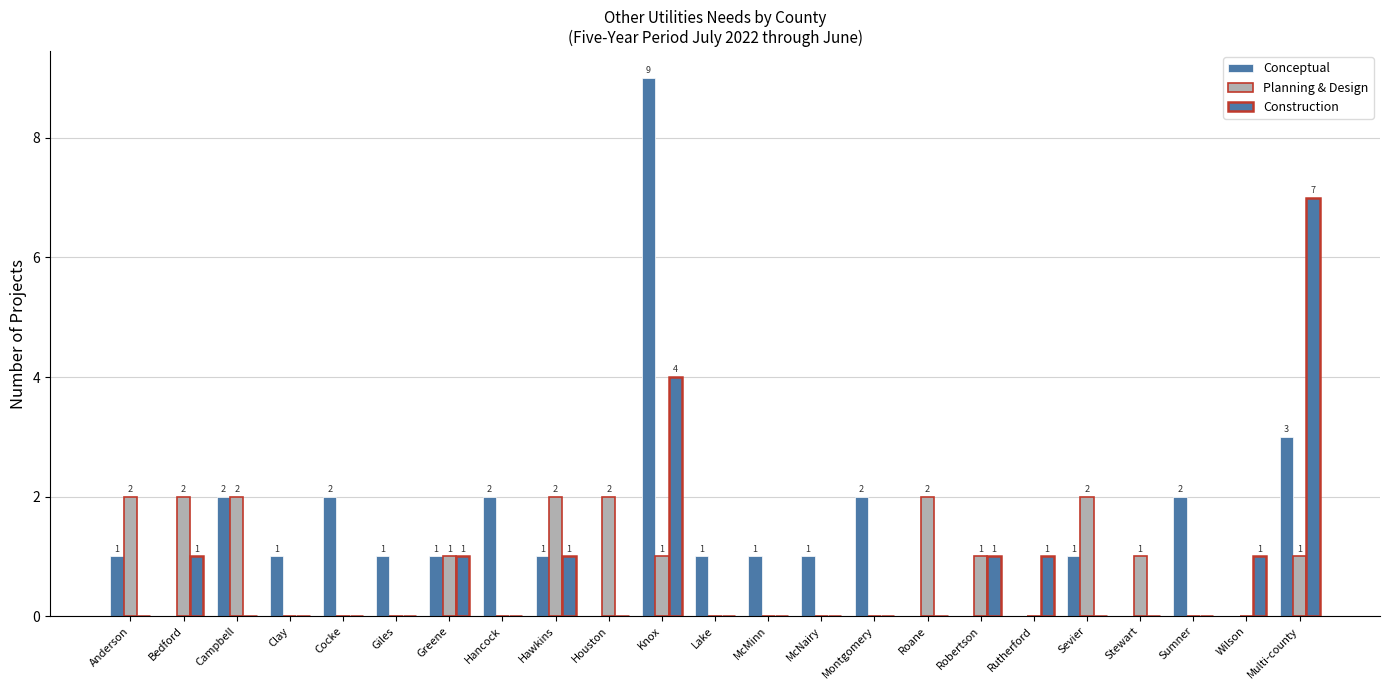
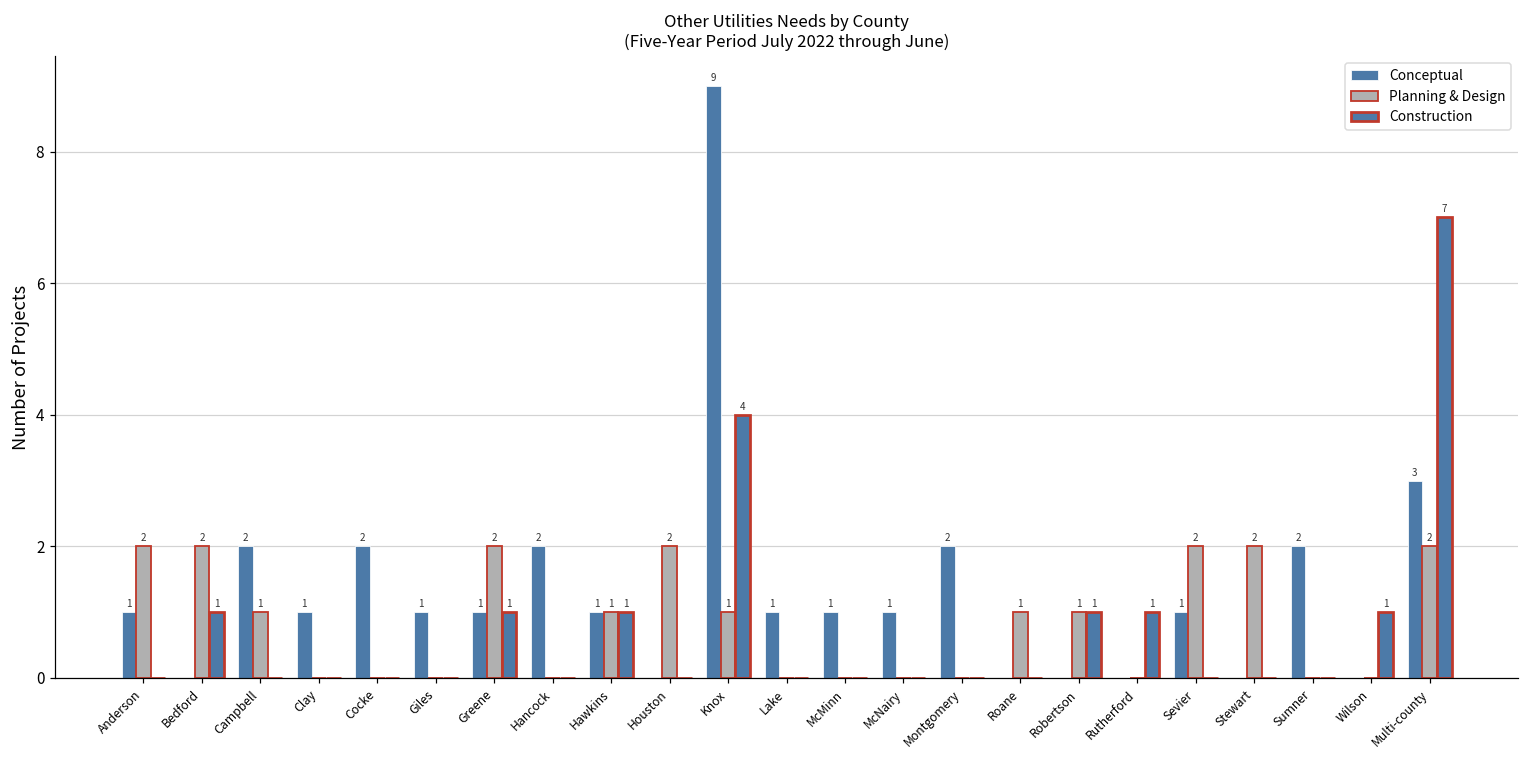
Planning & Design, Campbell: 2 -> 1
Planning & Design, Greene: 1 -> 2
Planning & Design, Hawkins: 2 -> 1
Planning & Design, Roane: 2 -> 1
Planning & Design, Stewart: 1 -> 2
Planning & Design, Multi-county: 1 -> 2
